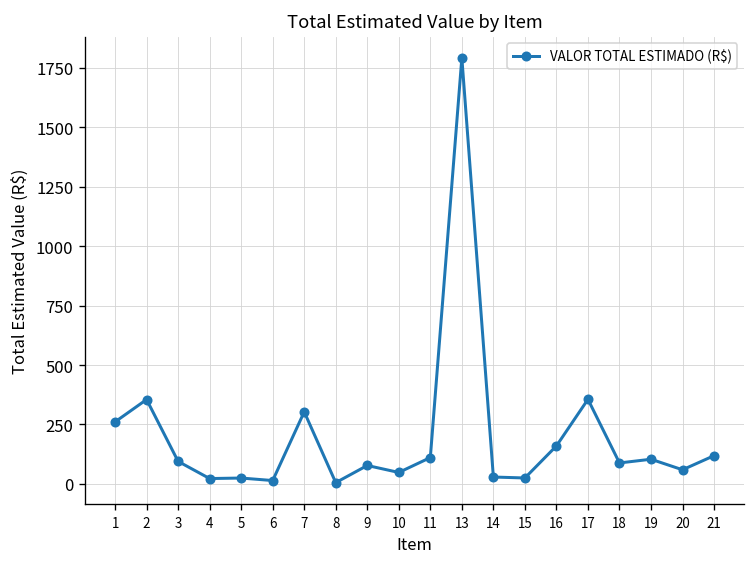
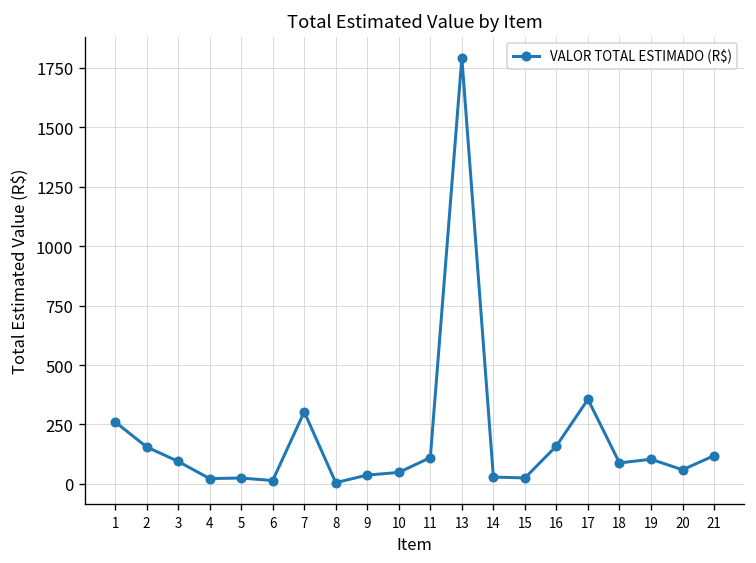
2: 350 -> 160
9: 80 -> 40
